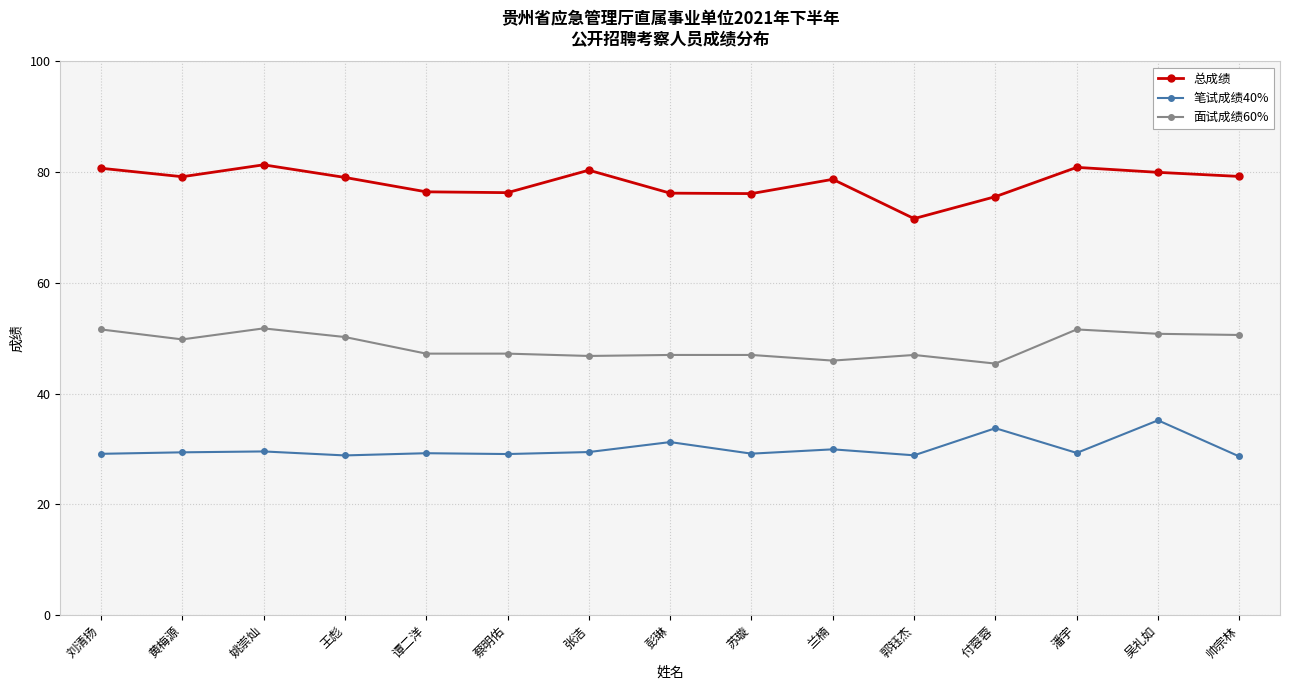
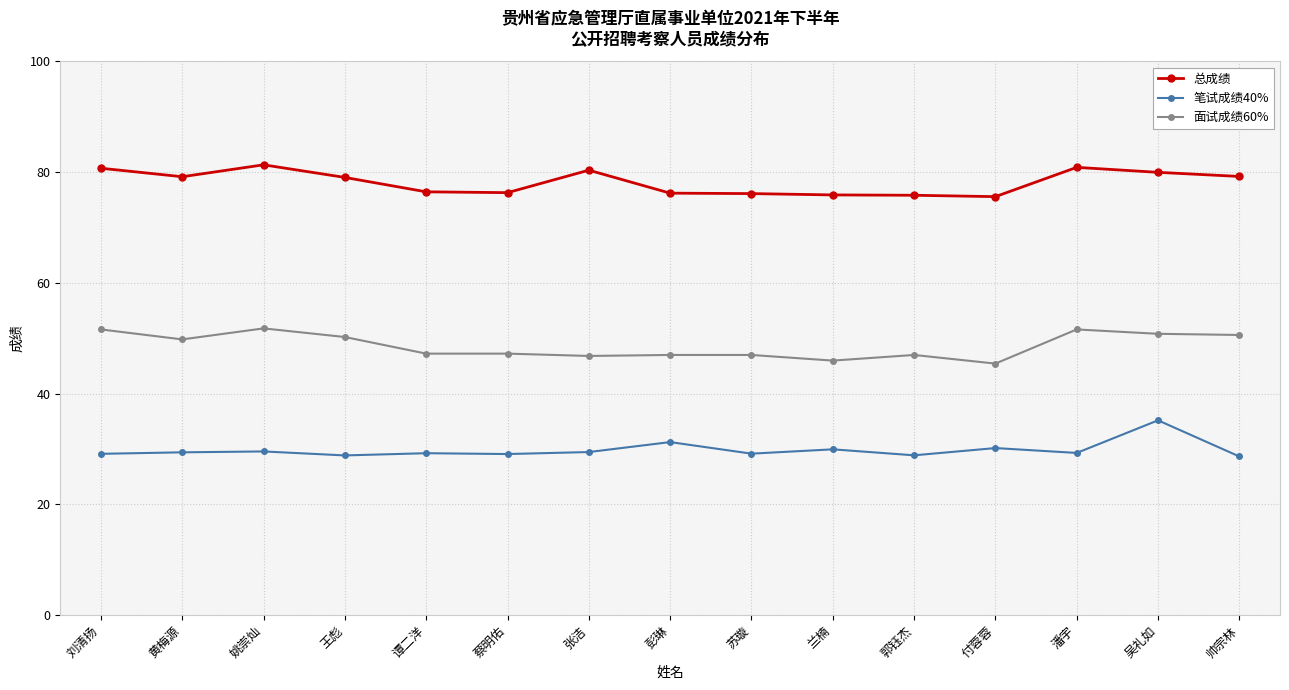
总成绩, 兰楠: 79 -> 76
总成绩, 郭钰杰: 72 -> 76
笔试成绩40%, 付蓉蓉: 34 -> 30
